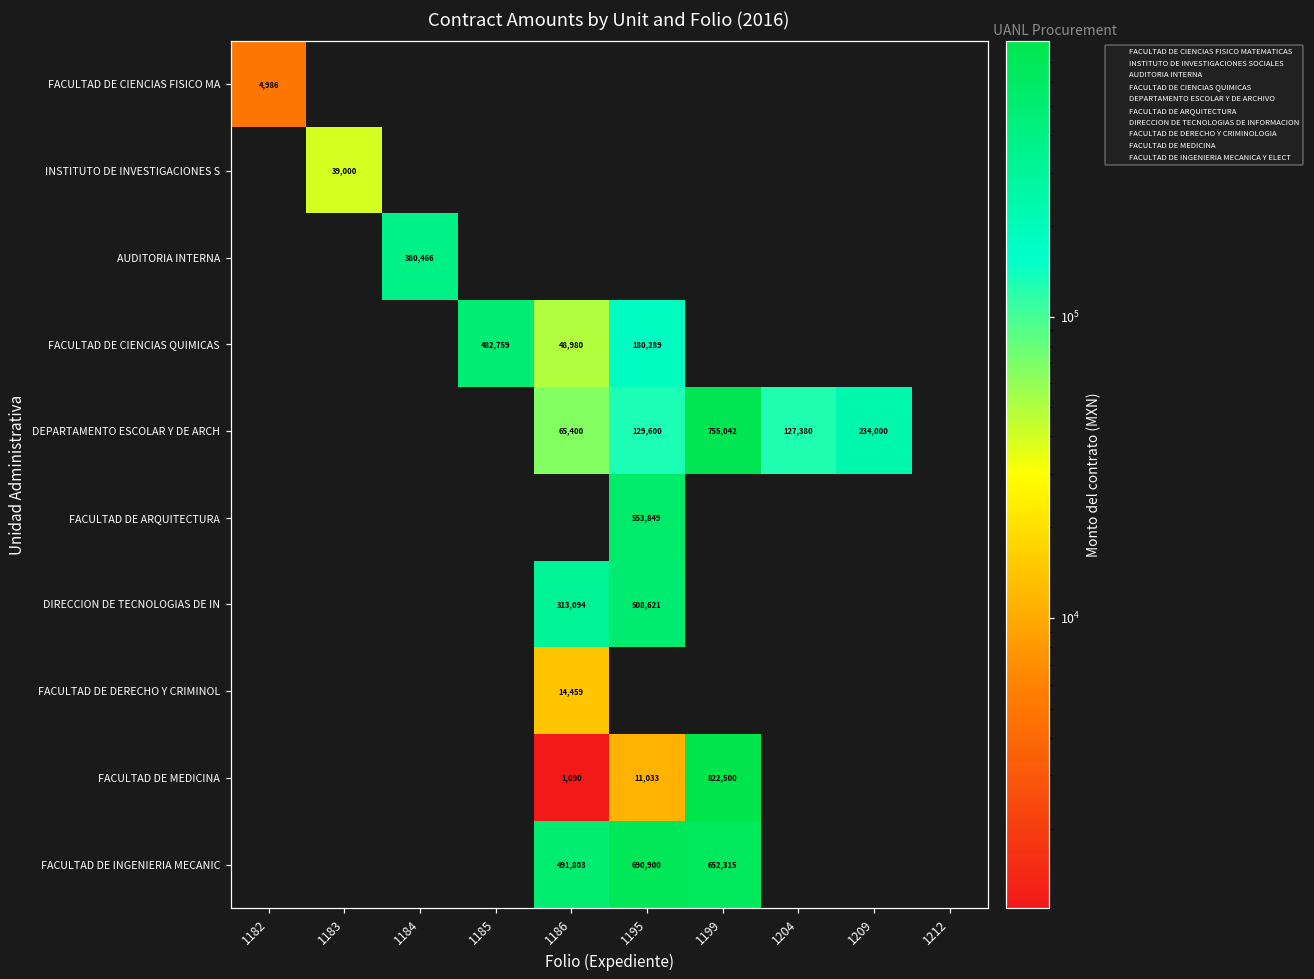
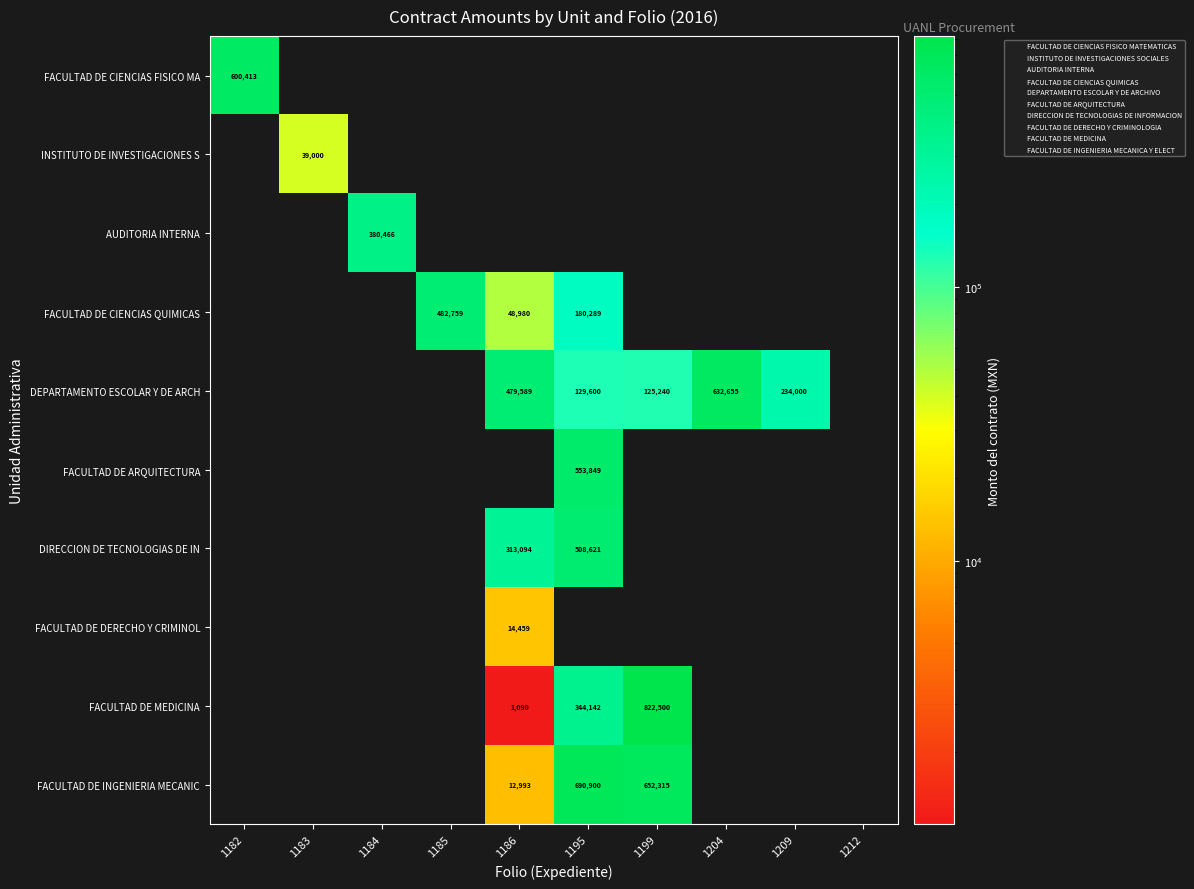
FACULTAD DE CIENCIAS FISICO MA, 1182: 4,986 -> 600,413
DEPARTAMENTO ESCOLAR Y DE ARCH, 1186: 65,400 -> 479,589
DEPARTAMENTO ESCOLAR Y DE ARCH, 1199: 755,042 -> 125,240
DEPARTAMENTO ESCOLAR Y DE ARCH, 1204: 127,380 -> 632,655
FACULTAD DE MEDICINA, 1195: 11,033 -> 344,142
FACULTAD DE INGENIERIA MECANIC, 1186: 491,803 -> 12,993
